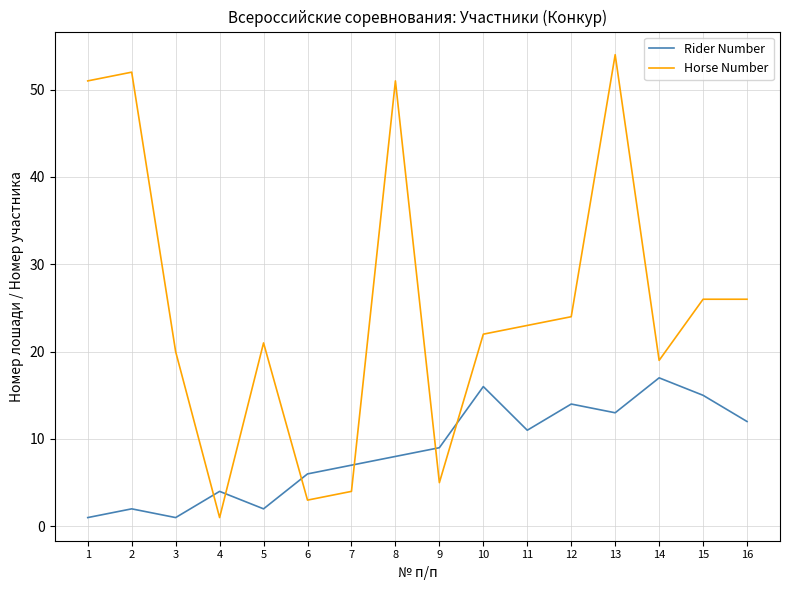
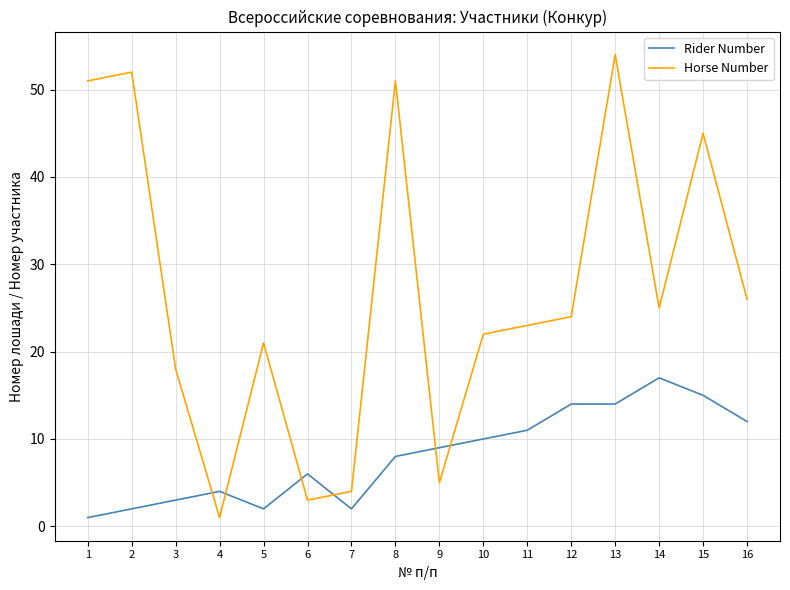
Rider Number, 3: 1 -> 3
Horse Number, 3: 20 -> 18
Rider Number, 7: 7 -> 2
Rider Number, 10: 16 -> 10
Rider Number, 13: 13 -> 14
Horse Number, 14: 19 -> 25
Horse Number, 15: 26 -> 45
